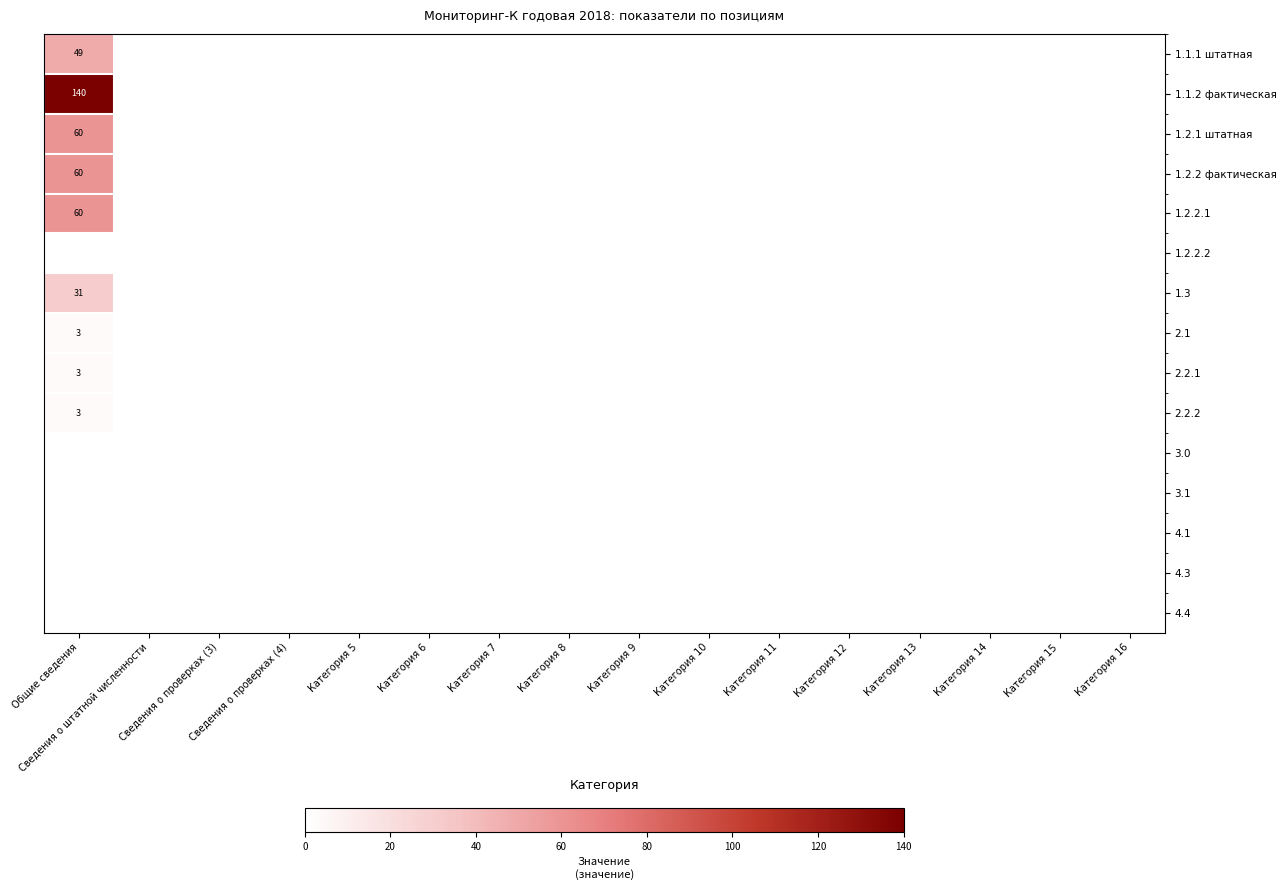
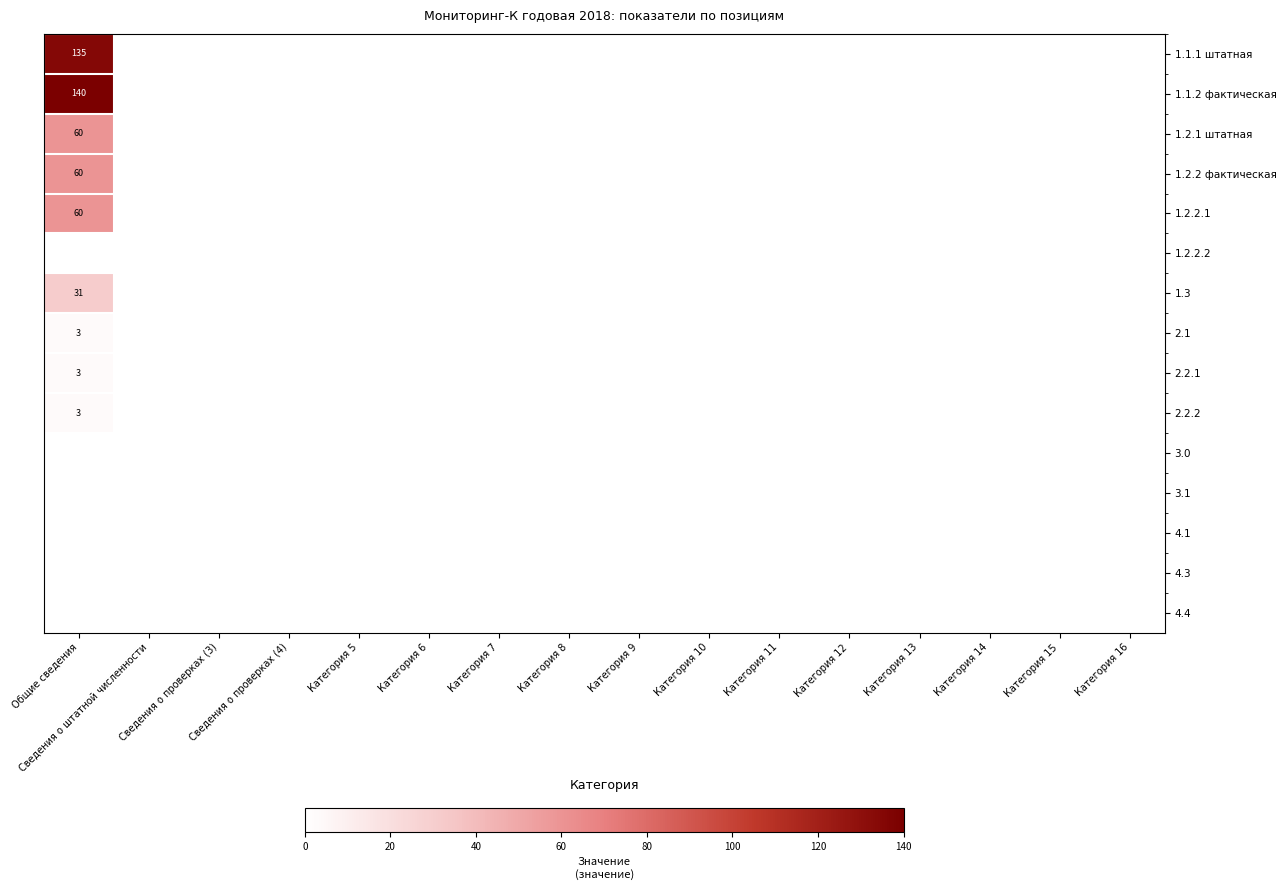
1.1.1 штатная, Общие сведения: 49 -> 135
